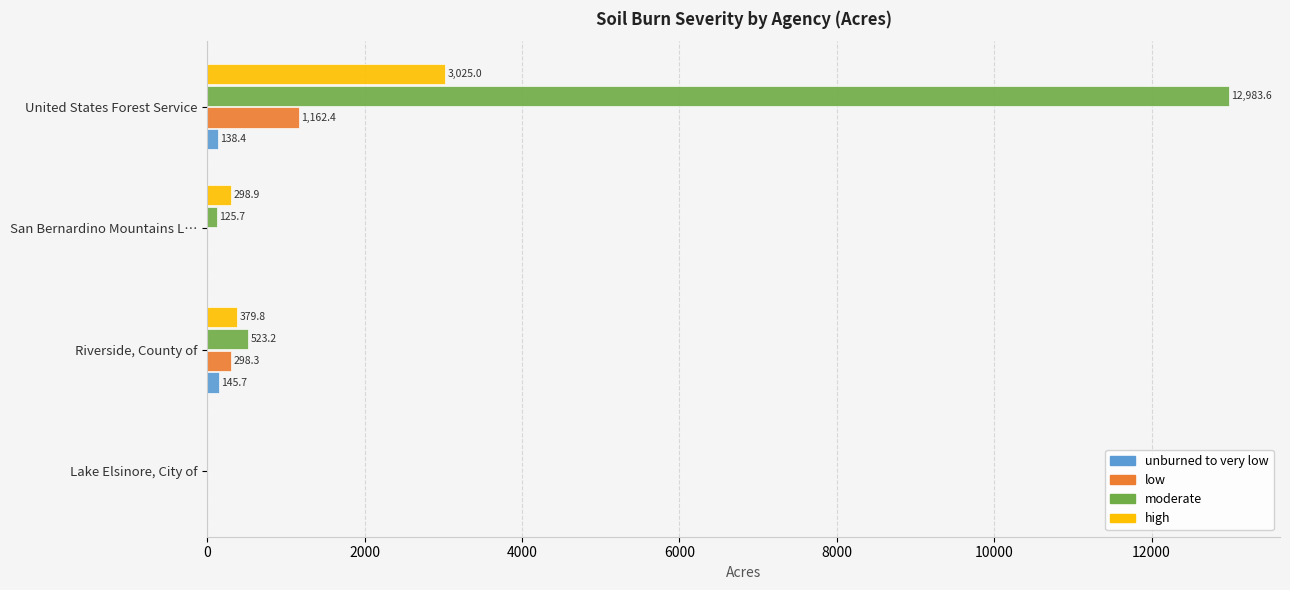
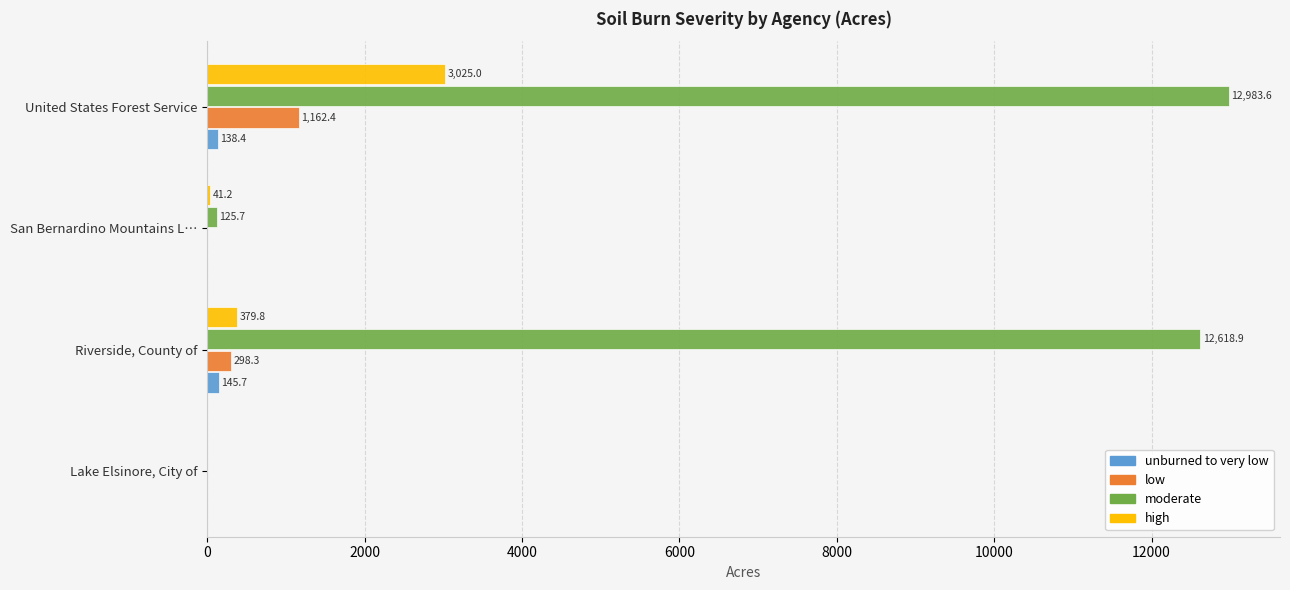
high, San Bernardino Mountains L…: 298.9 -> 41.2
moderate, Riverside, County of: 523.2 -> 12,618.9
